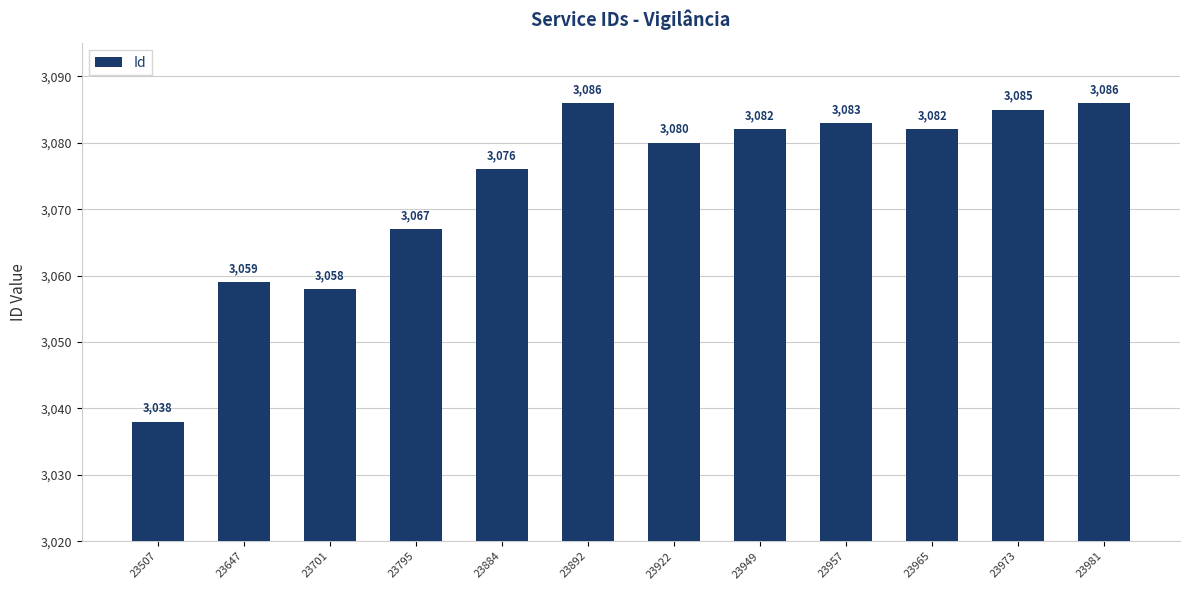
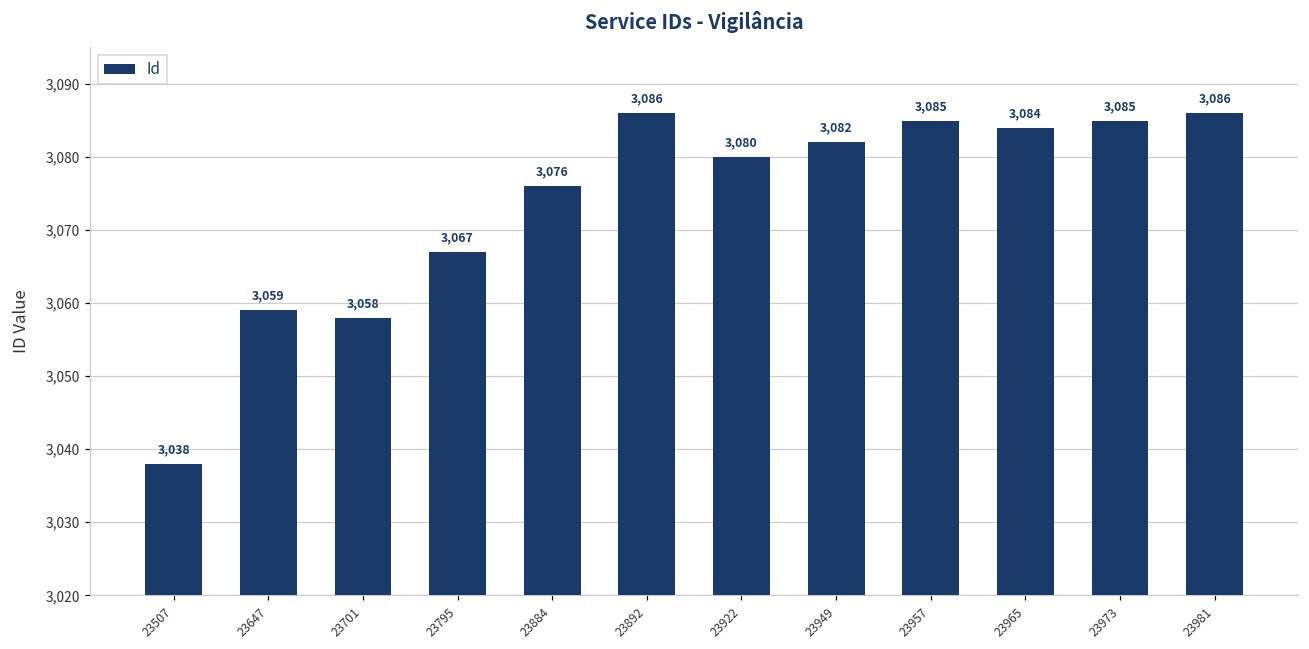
23957: 3,083 -> 3,085
23965: 3,082 -> 3,084
